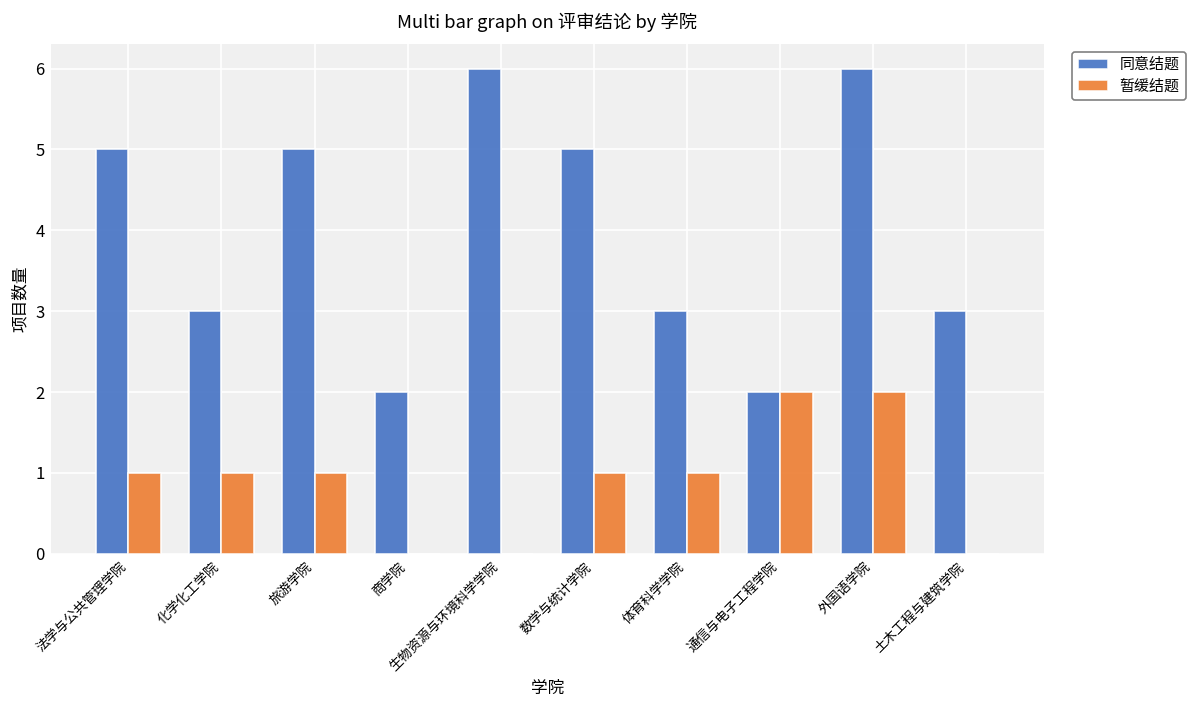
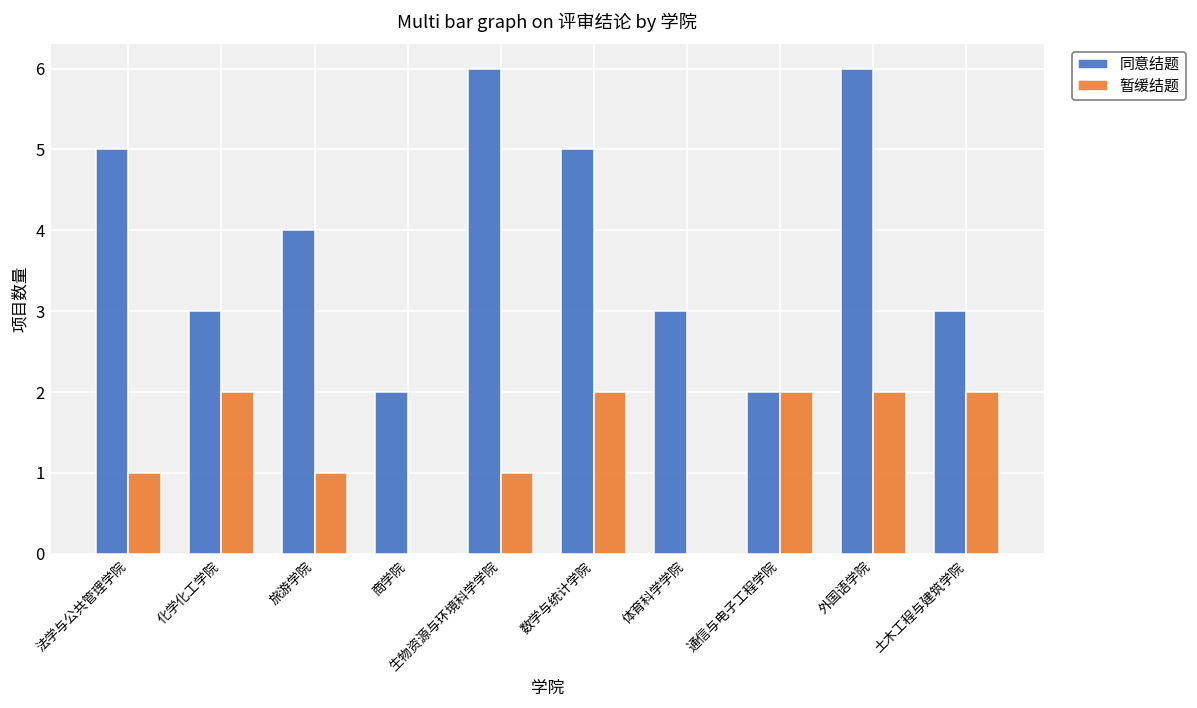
暂缓结题, 化学化工学院: 1 -> 2
同意结题, 旅游学院: 5 -> 4
暂缓结题, 生物资源与环境科学学院: 0 -> 1
暂缓结题, 数学与统计学院: 1 -> 2
暂缓结题, 体育科学学院: 1 -> 0
暂缓结题, 土木工程与建筑学院: 0 -> 2
